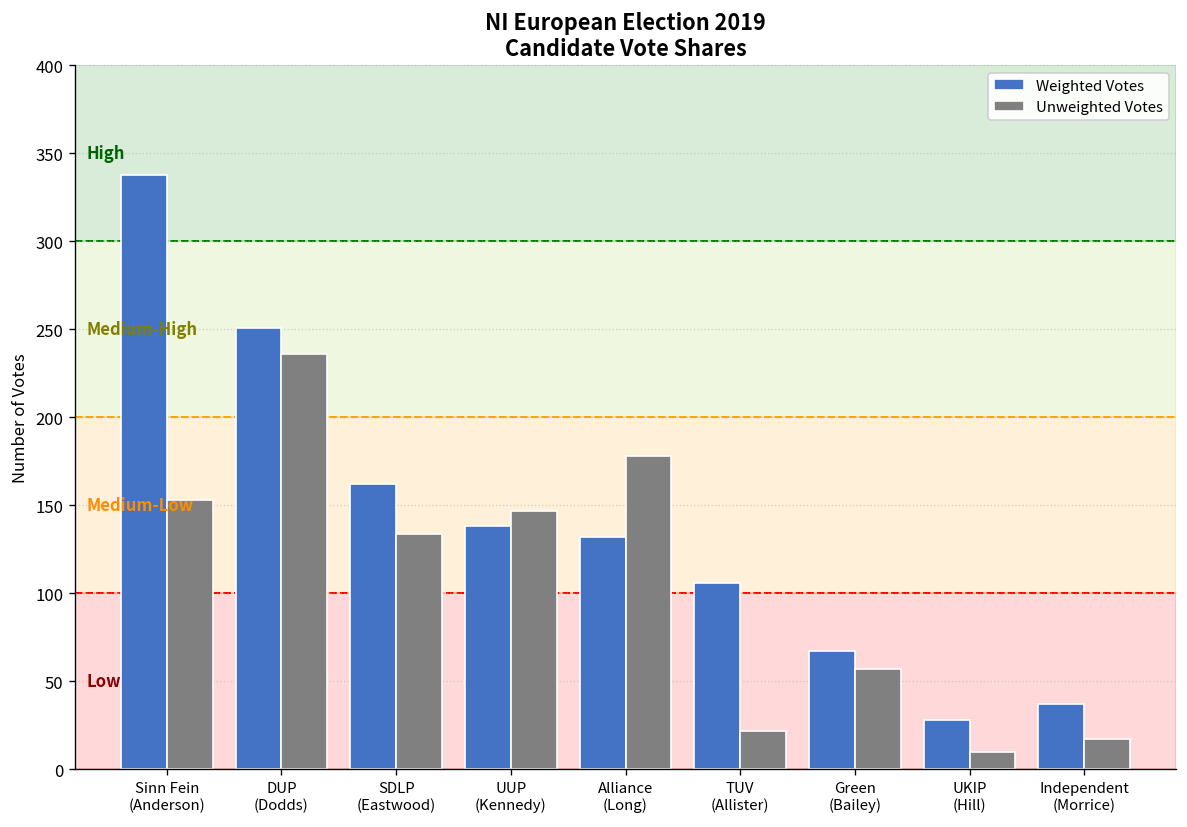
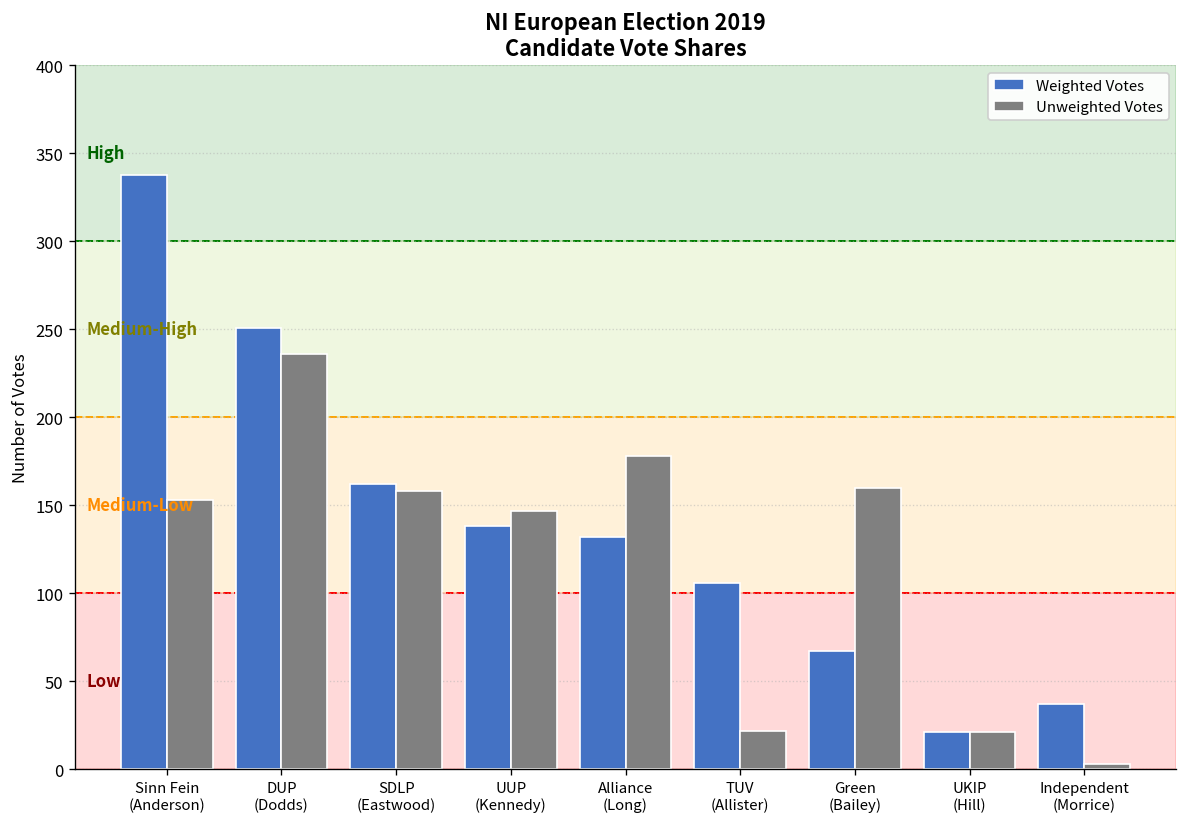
Unweighted Votes, SDLP (Eastwood): 134 -> 158
Unweighted Votes, Green (Bailey): 57 -> 160
Weighted Votes, UKIP (Hill): 28 -> 21
Unweighted Votes, UKIP (Hill): 10 -> 21
Unweighted Votes, Independent (Morrice): 17 -> 3
